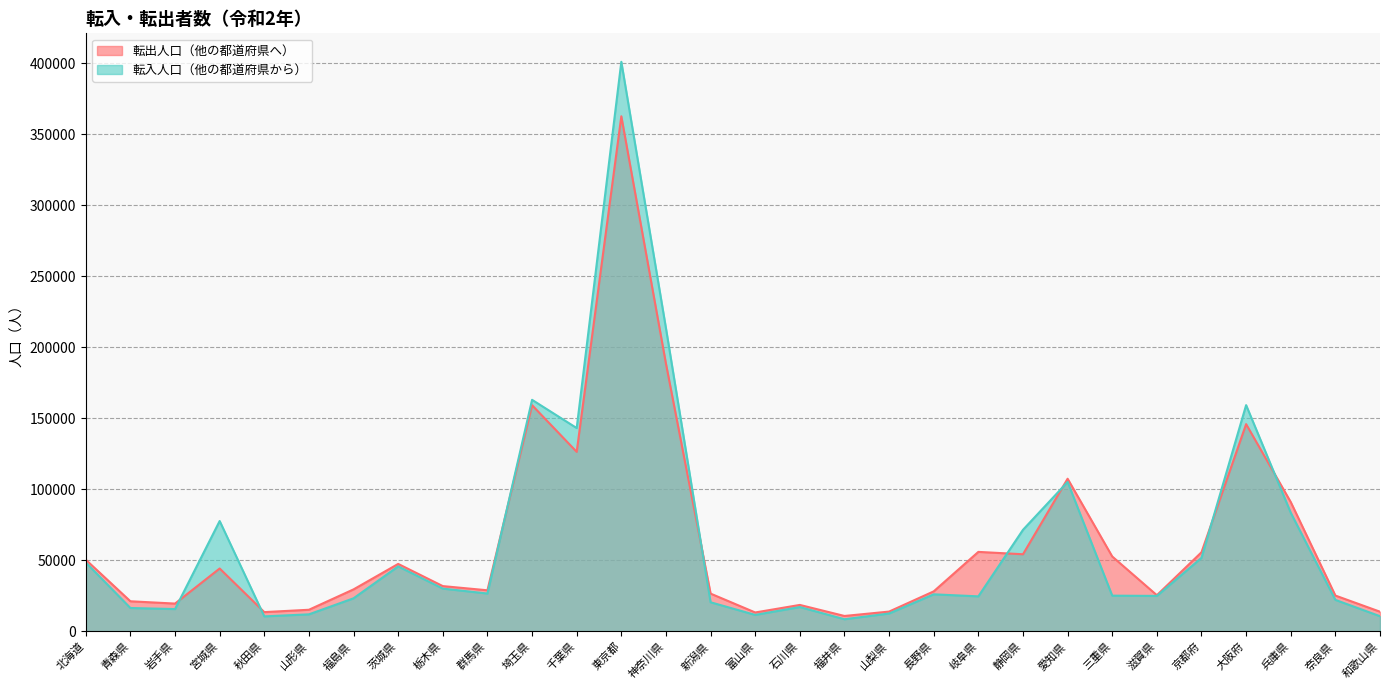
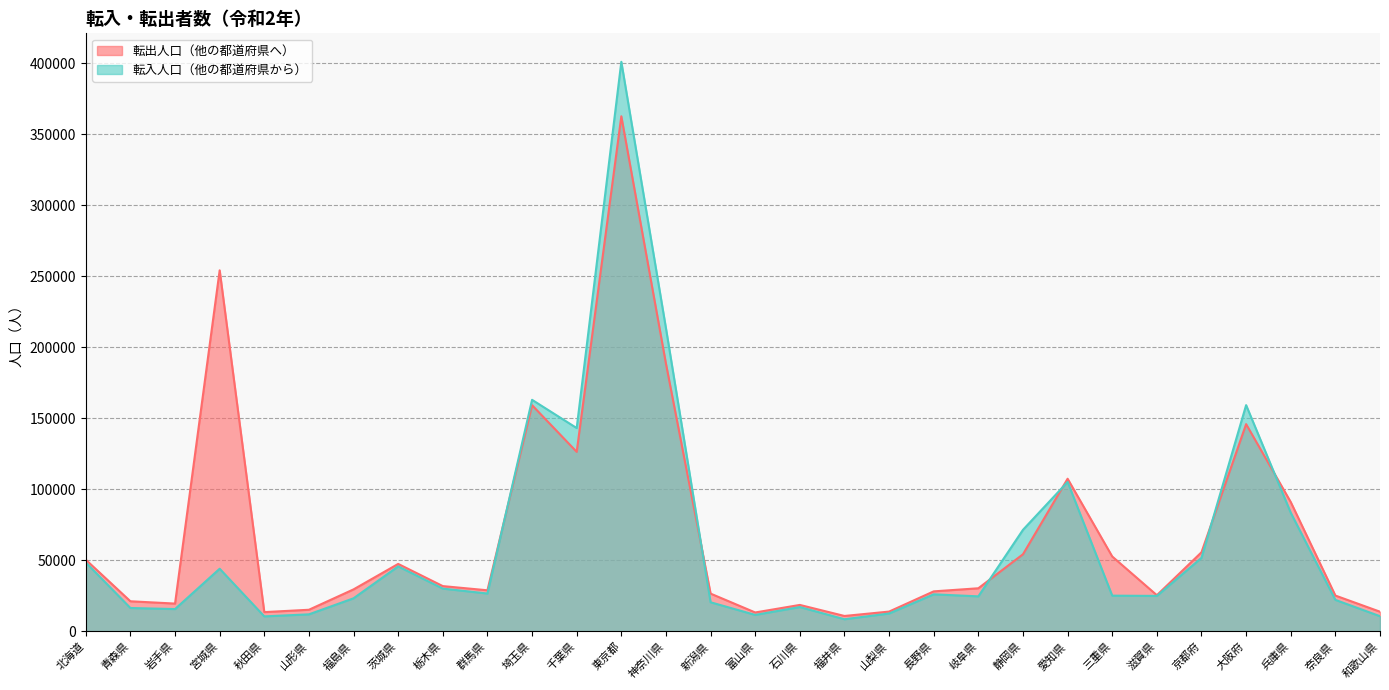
転出人口（他の都道府県へ）, 宮城県: 44000 -> 254000
転入人口（他の都道府県から）, 宮城県: 78000 -> 44000
転出人口（他の都道府県へ）, 岐阜県: 56000 -> 30000
